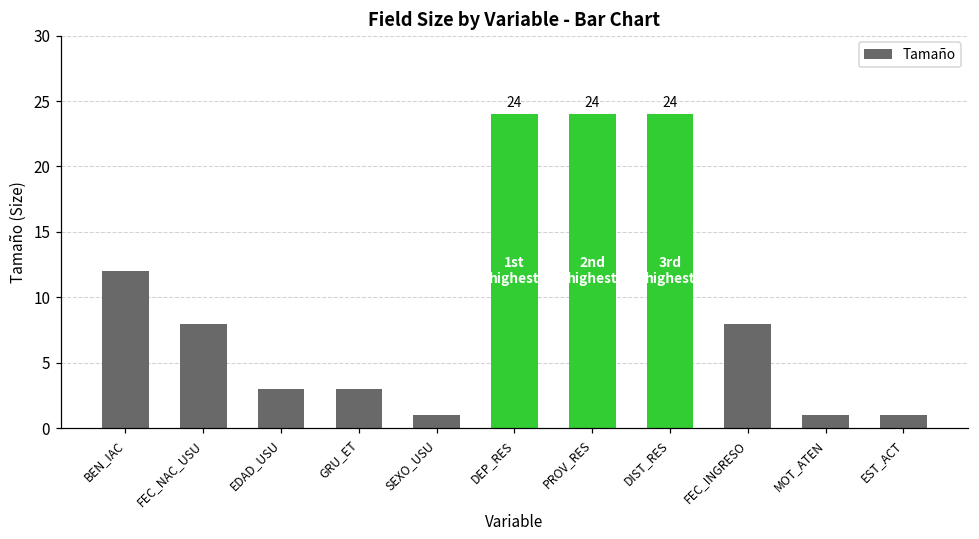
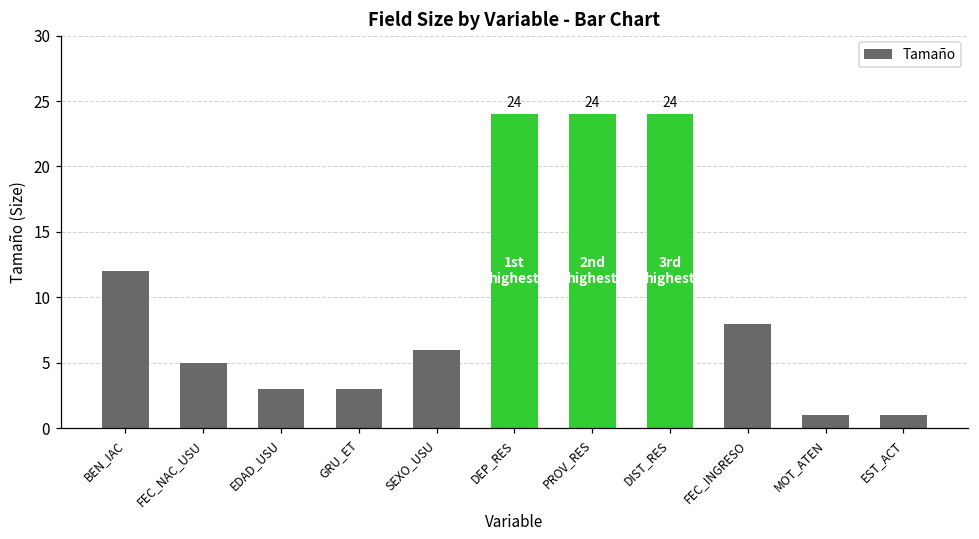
FEC_NAC_USU: 8 -> 5
SEXO_USU: 1 -> 6
